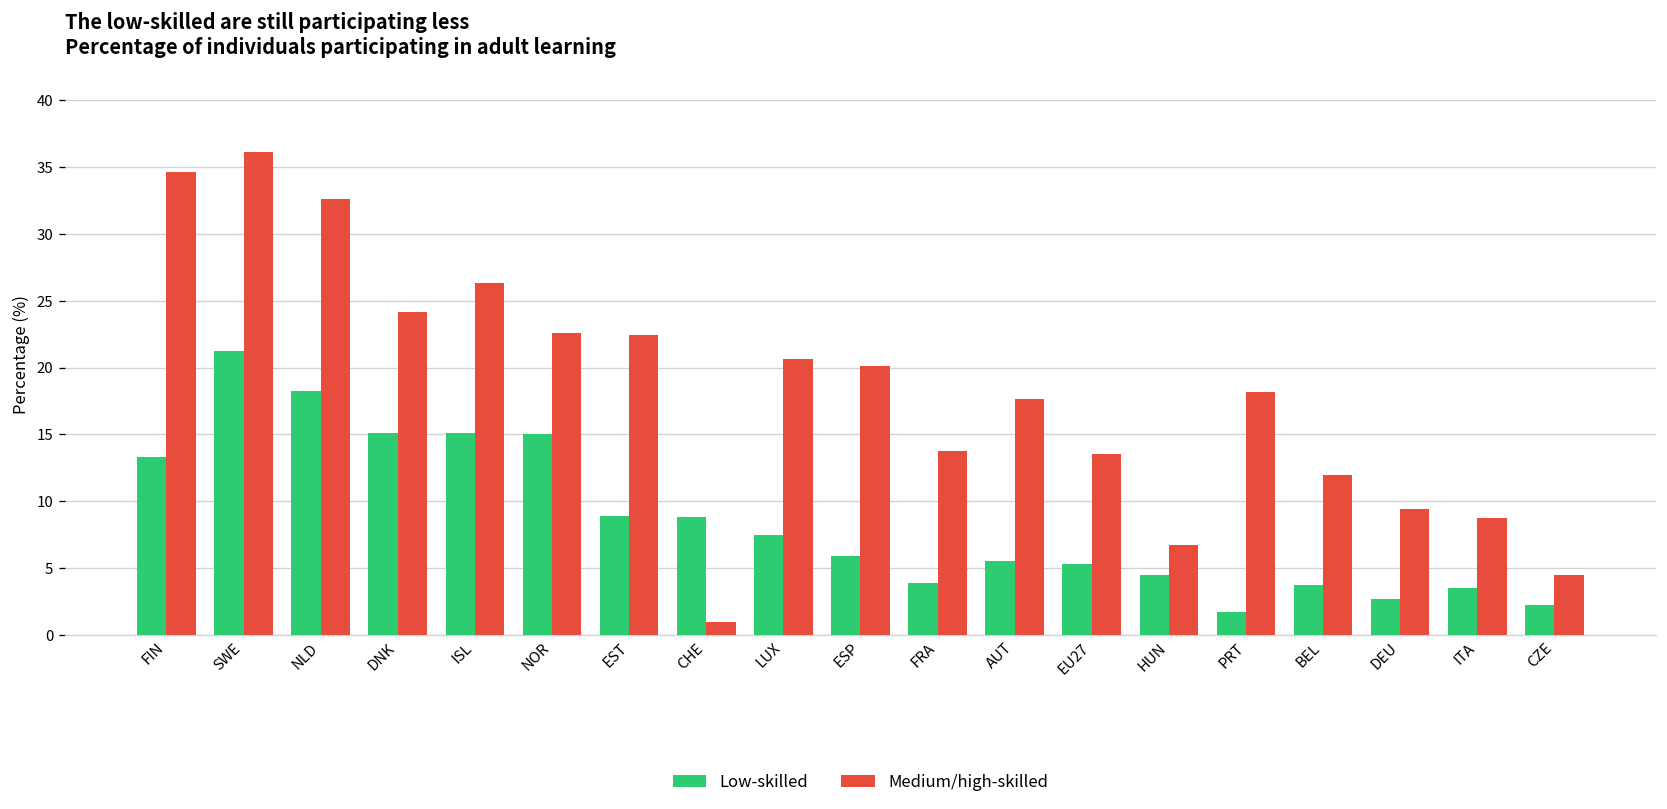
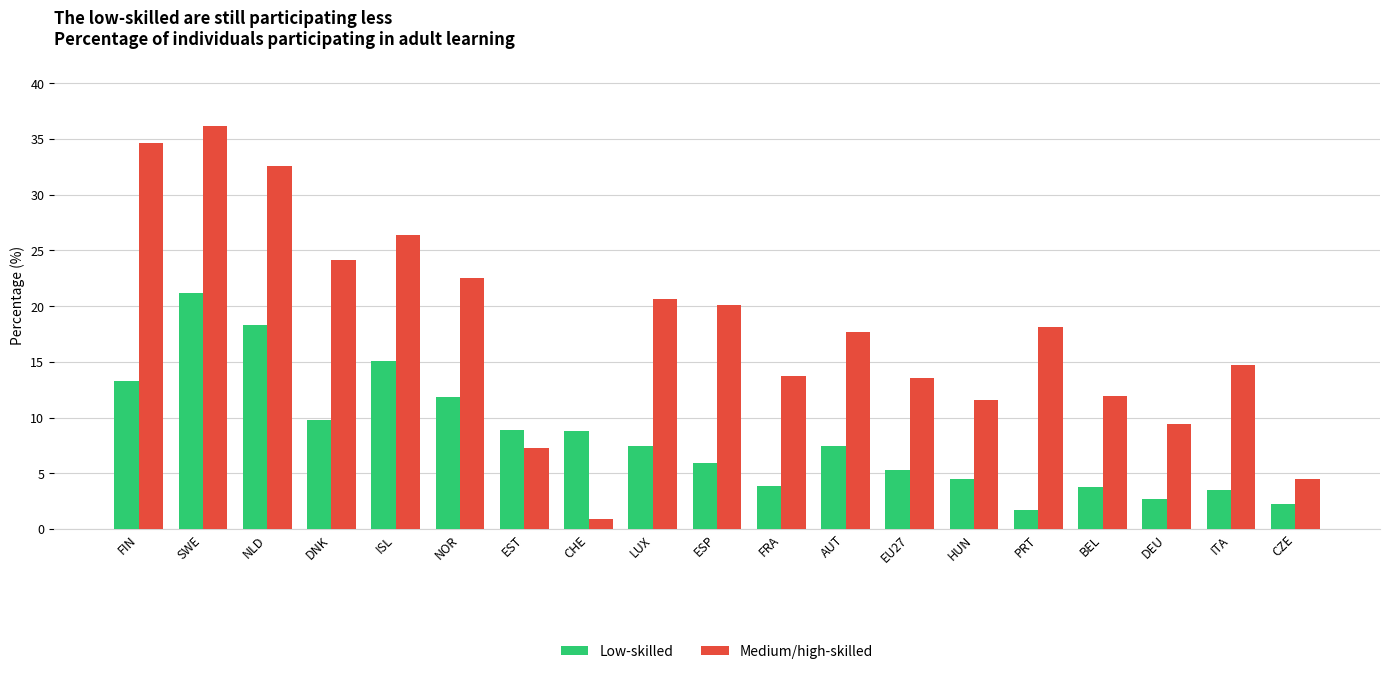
Low-skilled, DNK: 15.1 -> 9.8
Low-skilled, NOR: 15.1 -> 11.9
Medium/high-skilled, EST: 22.5 -> 7.3
Low-skilled, AUT: 5.6 -> 7.5
Medium/high-skilled, HUN: 6.7 -> 11.5
Medium/high-skilled, ITA: 8.8 -> 14.7
